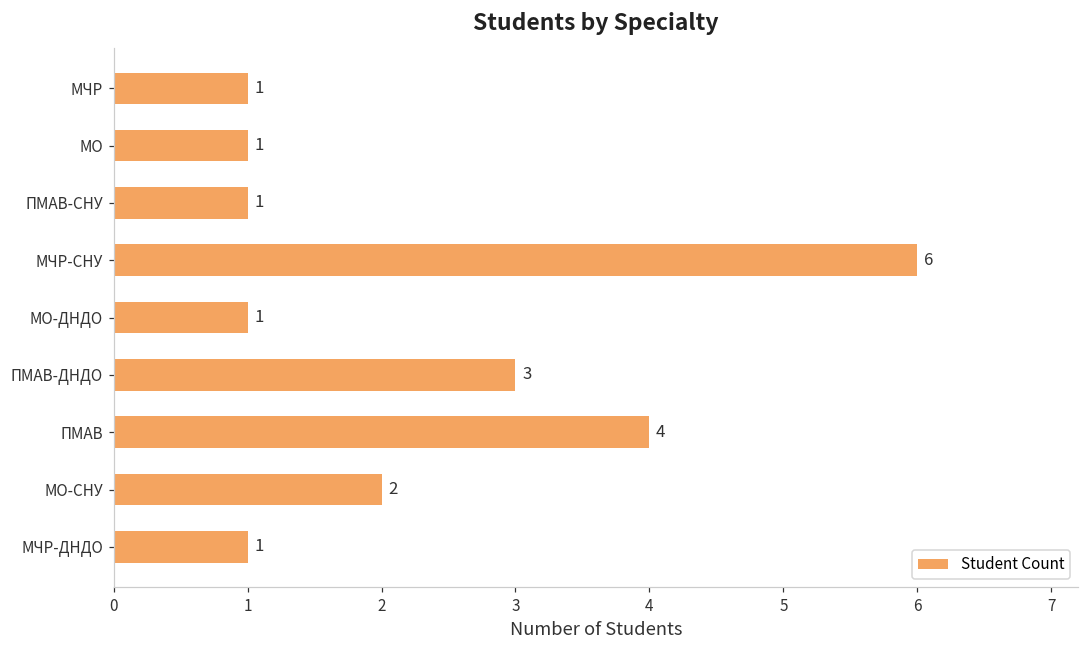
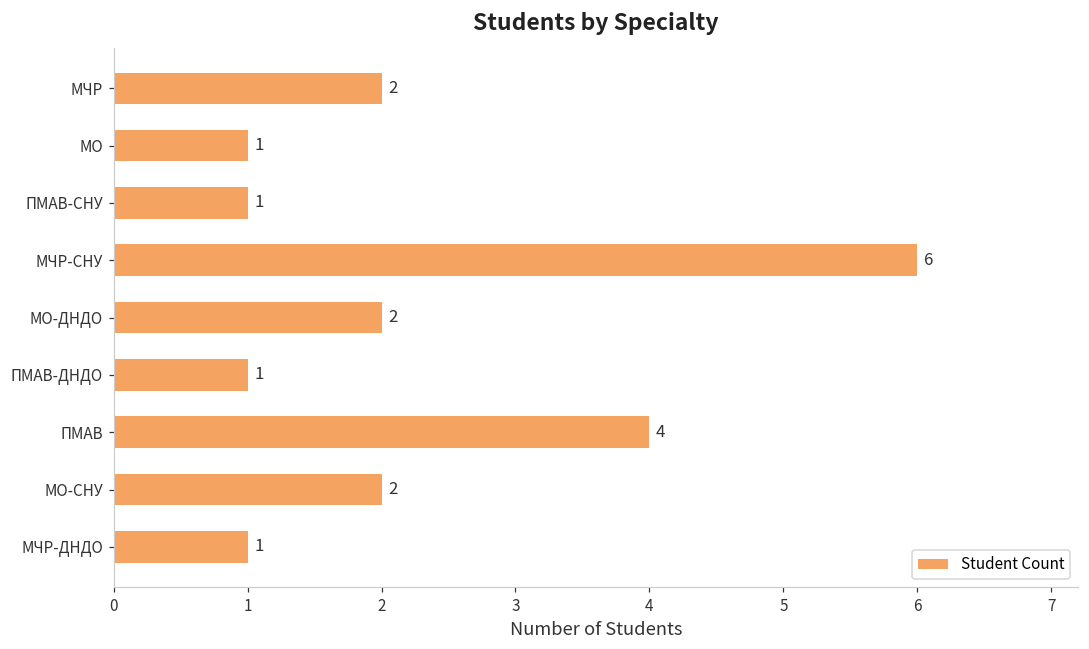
МЧР: 1 -> 2
МО-ДНДО: 1 -> 2
ПМАВ-ДНДО: 3 -> 1
